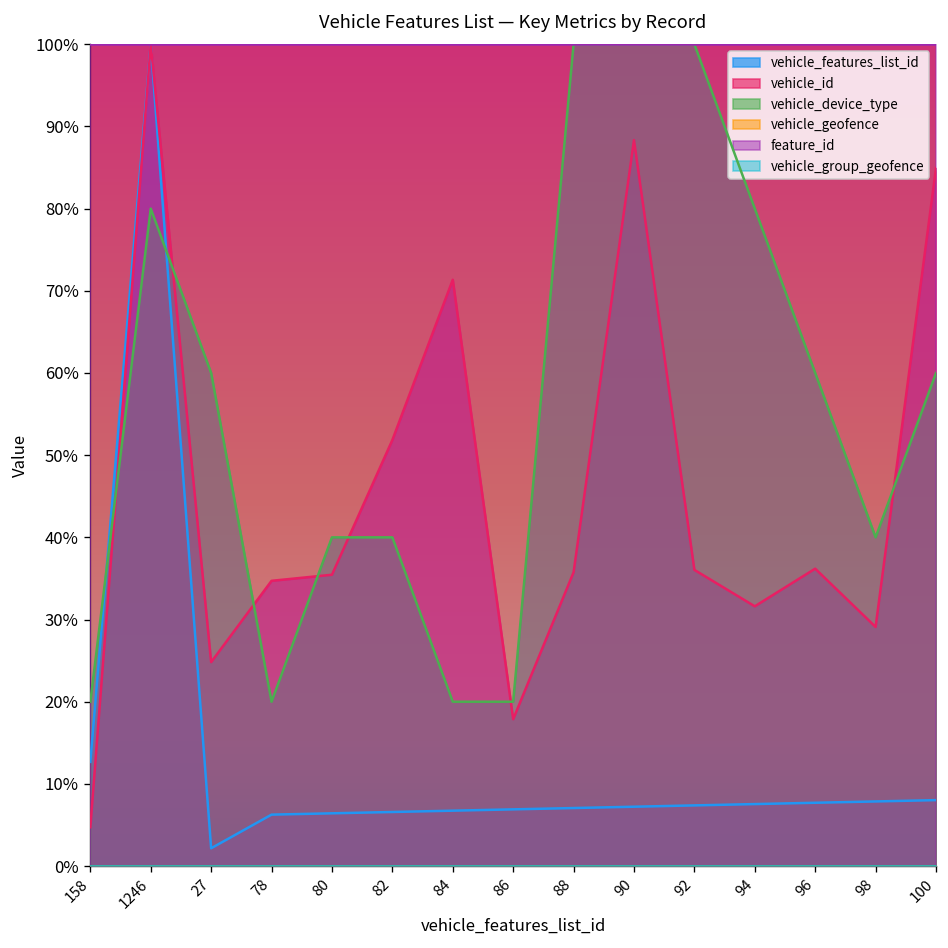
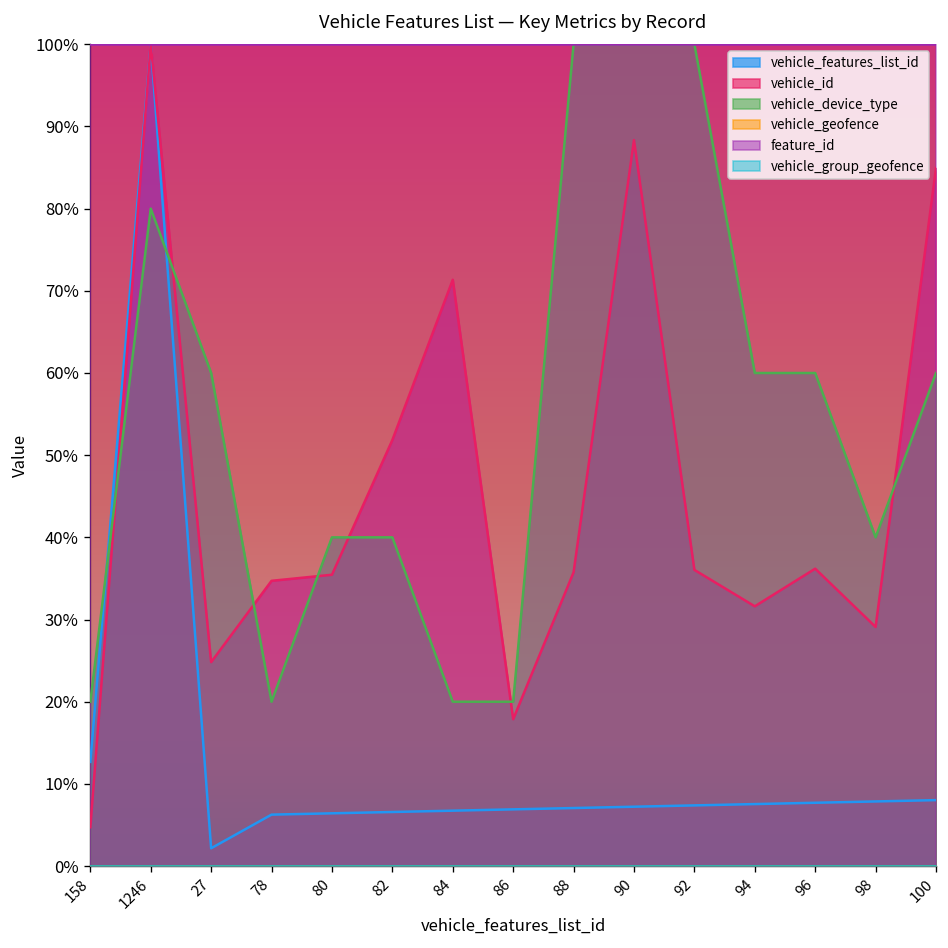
vehicle_device_type, 94: 80% -> 60%
